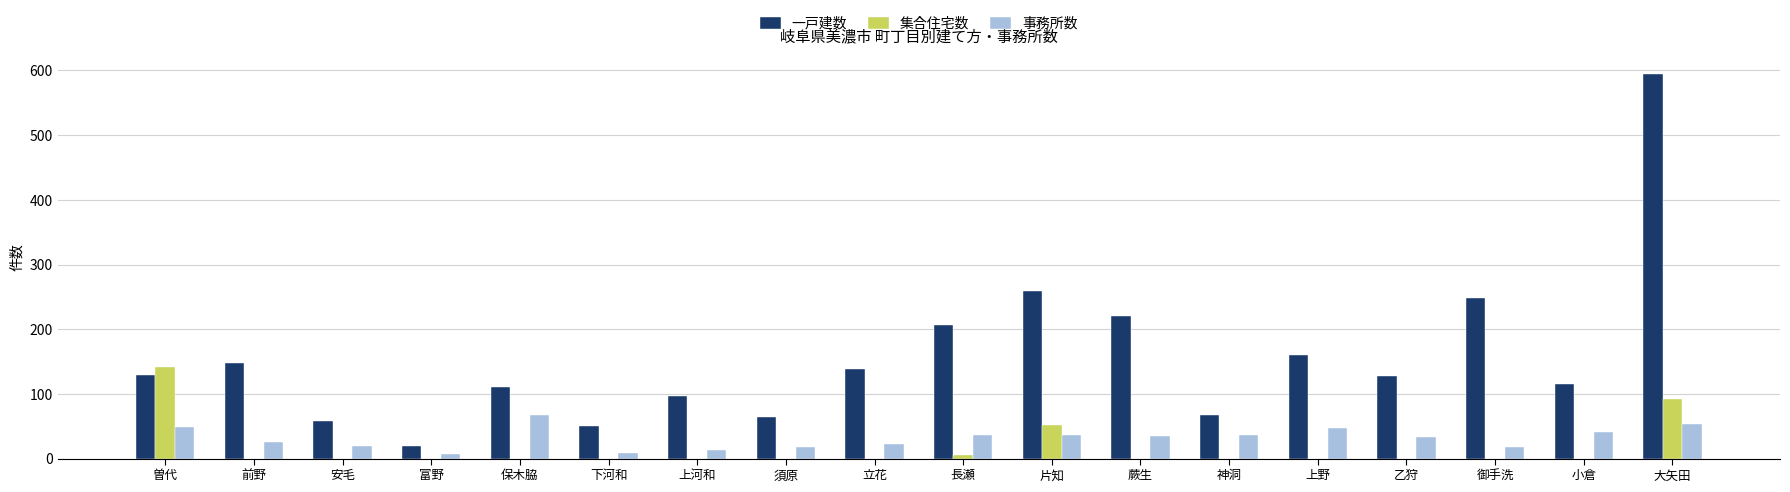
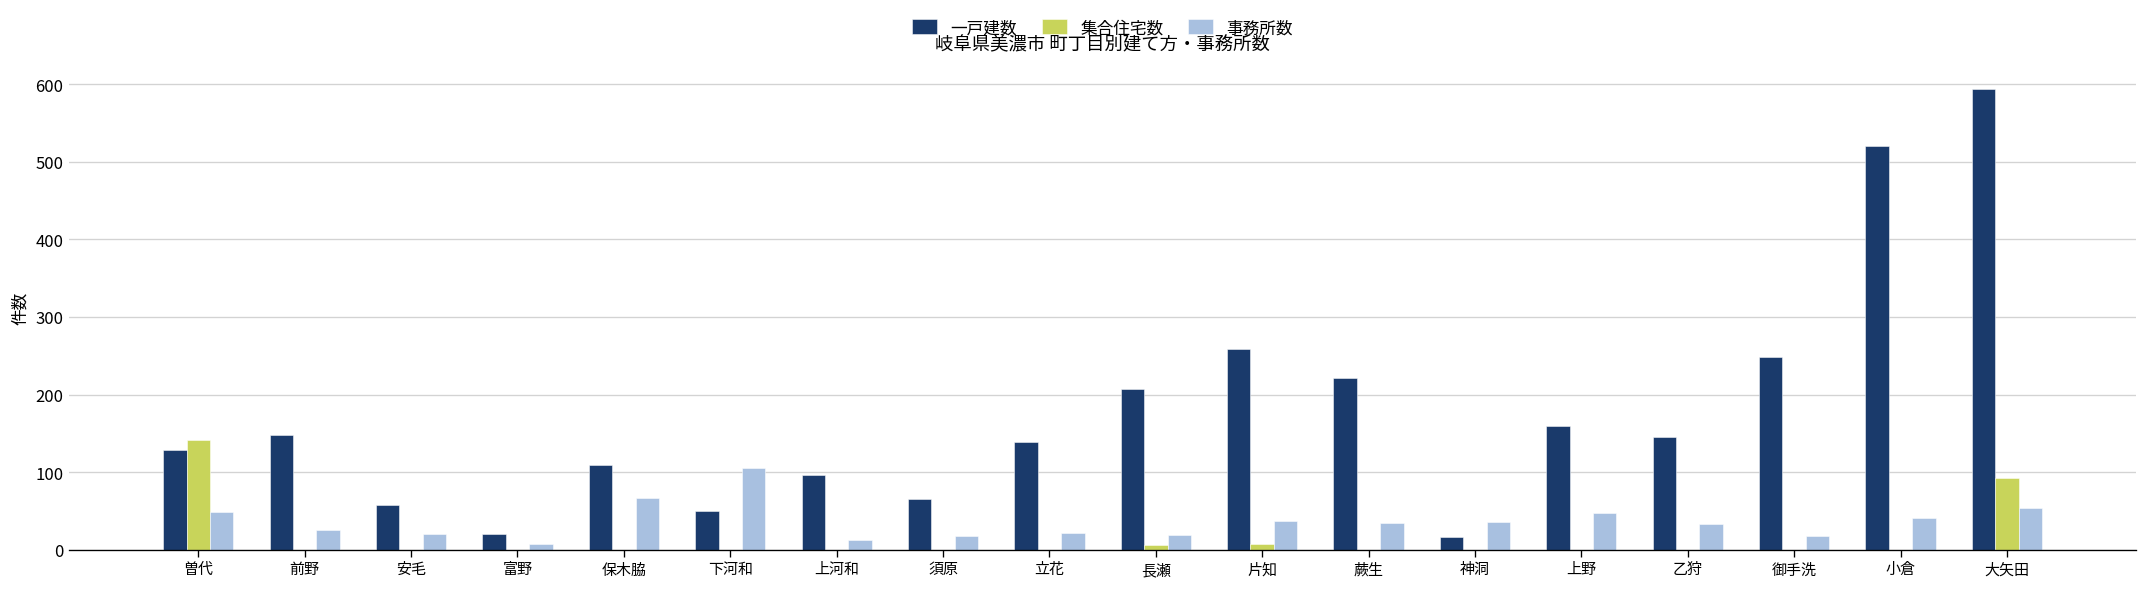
事務所数, 下河和: 10 -> 110
事務所数, 長瀬: 40 -> 20
集合住宅数, 片知: 50 -> 10
一戸建数, 神洞: 70 -> 20
一戸建数, 乙狩: 130 -> 150
一戸建数, 小倉: 120 -> 520
